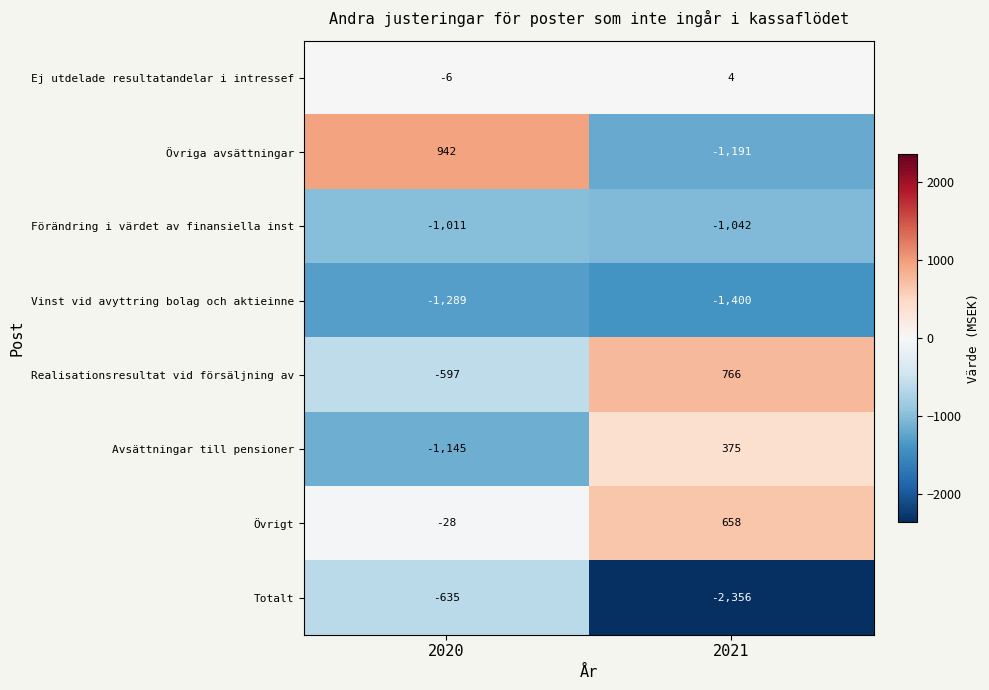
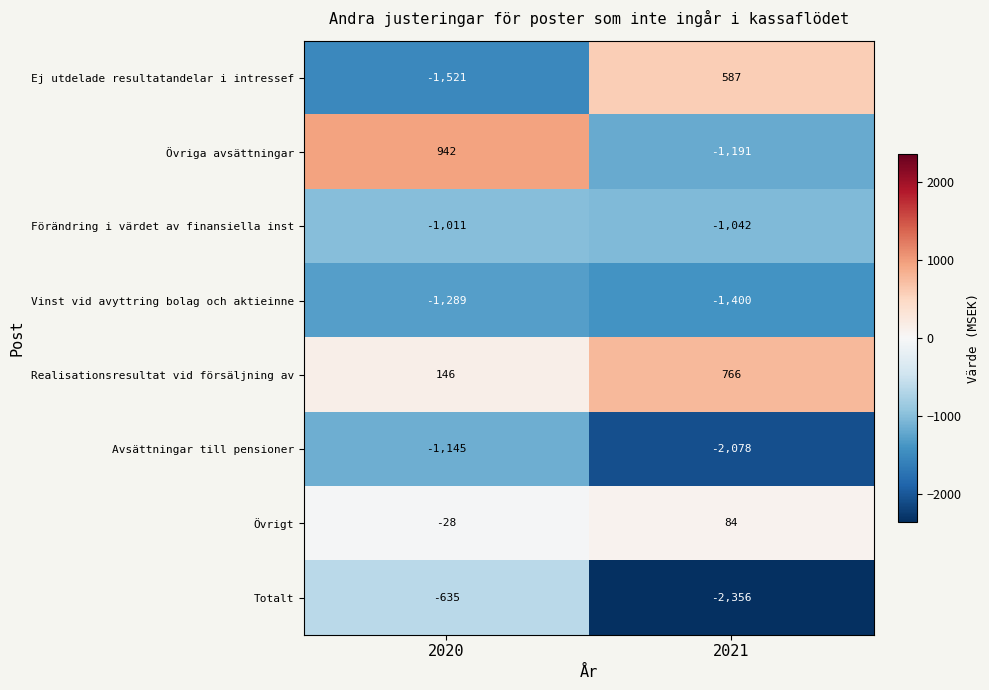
Ej utdelade resultatandelar i intressef, 2020: -6 -> -1,521
Ej utdelade resultatandelar i intressef, 2021: 4 -> 587
Realisationsresultat vid försäljning av, 2020: -597 -> 146
Avsättningar till pensioner, 2021: 375 -> -2,078
Övrigt, 2021: 658 -> 84
